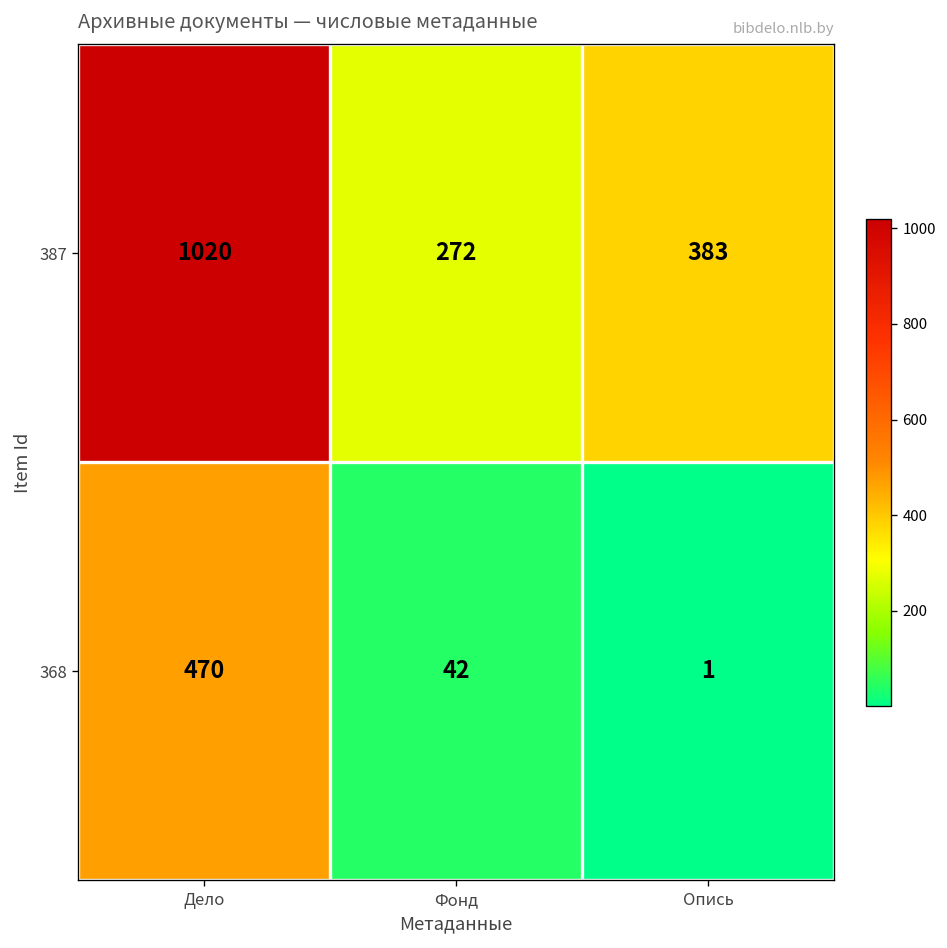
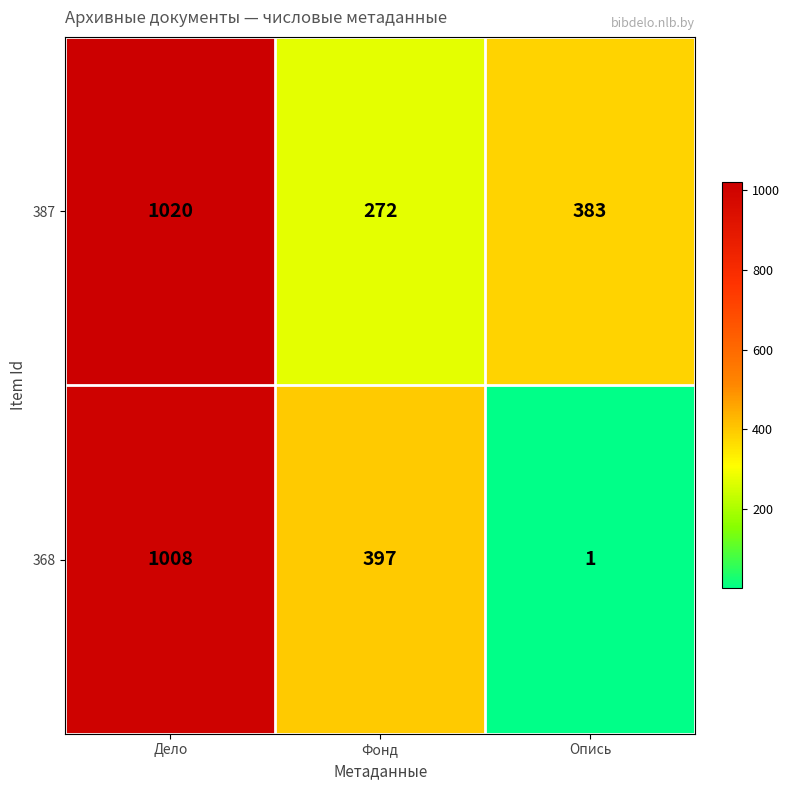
368, Дело: 470 -> 1008
368, Фонд: 42 -> 397
